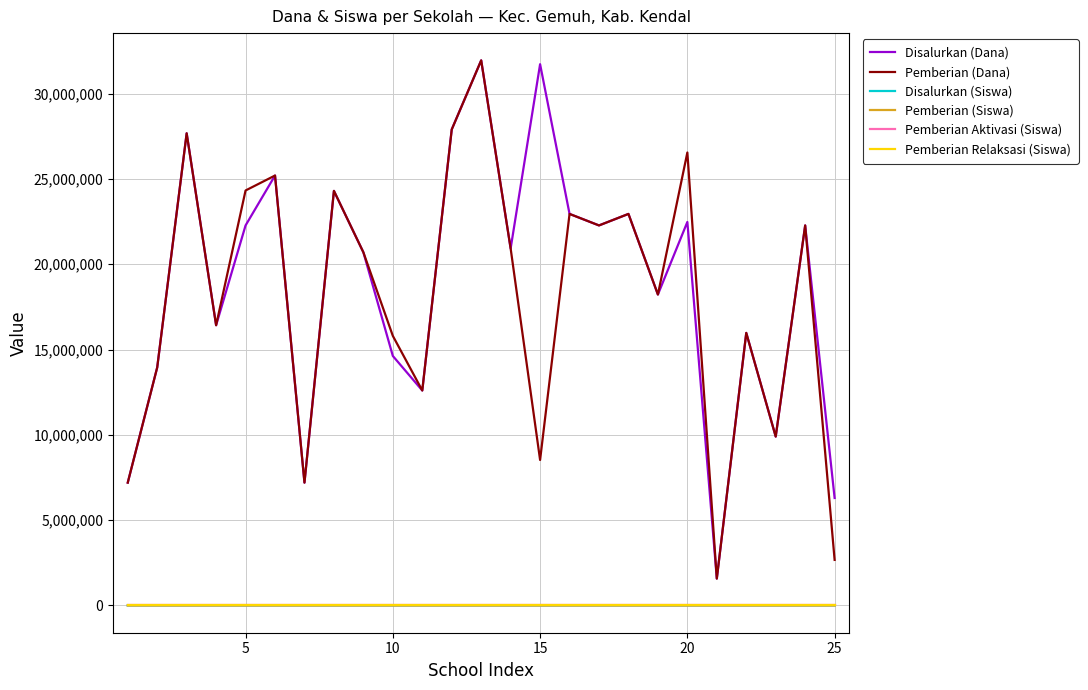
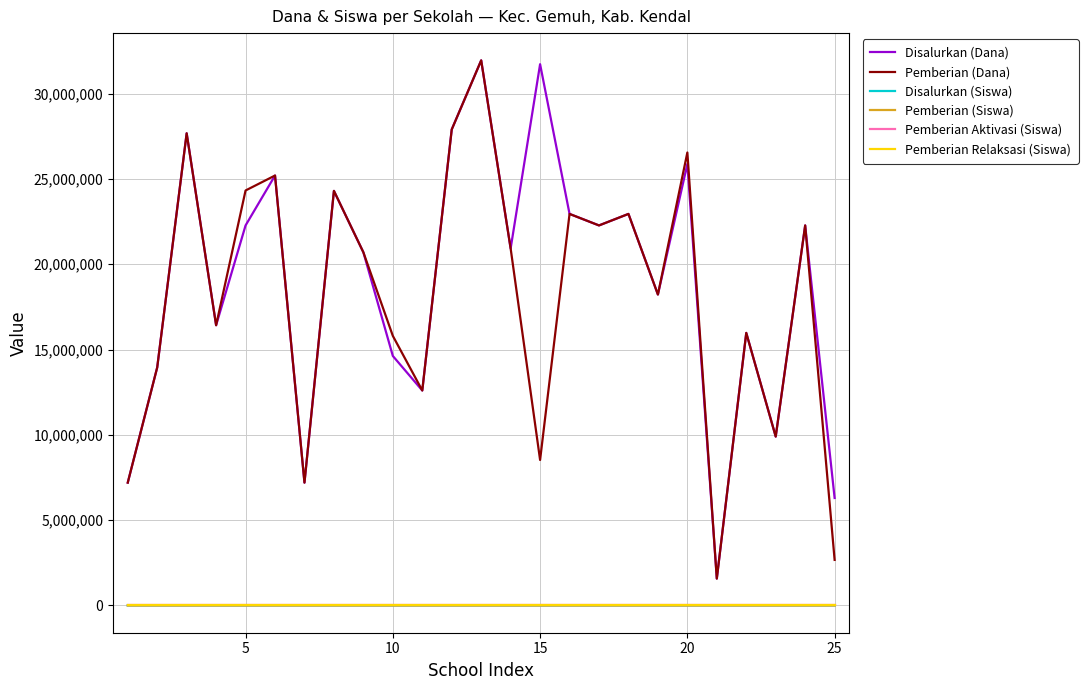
Disalurkan (Dana), 20: 22,500,000 -> 25,900,000
